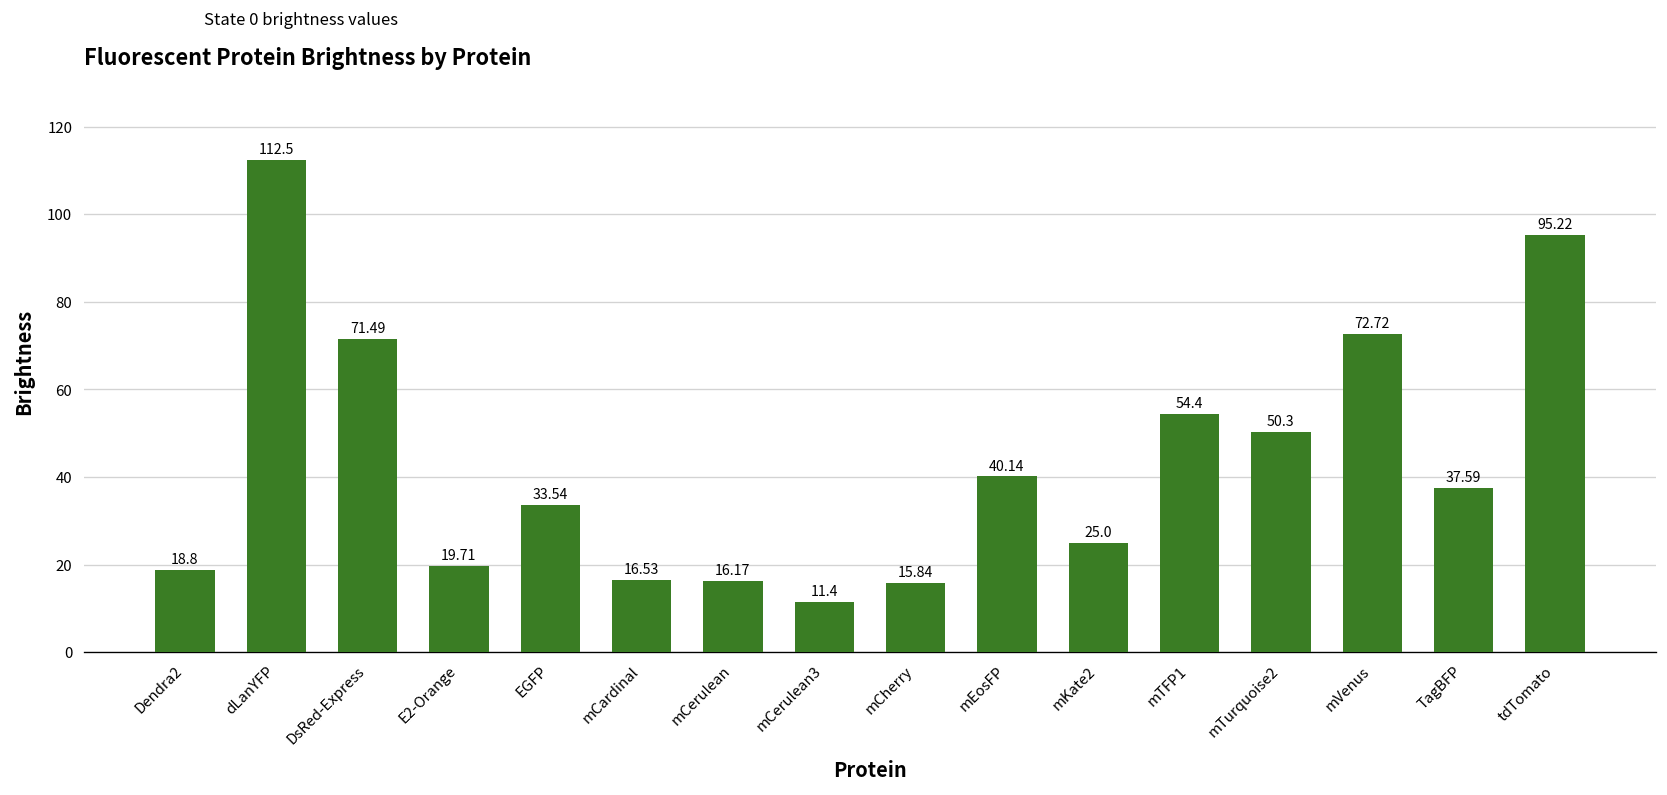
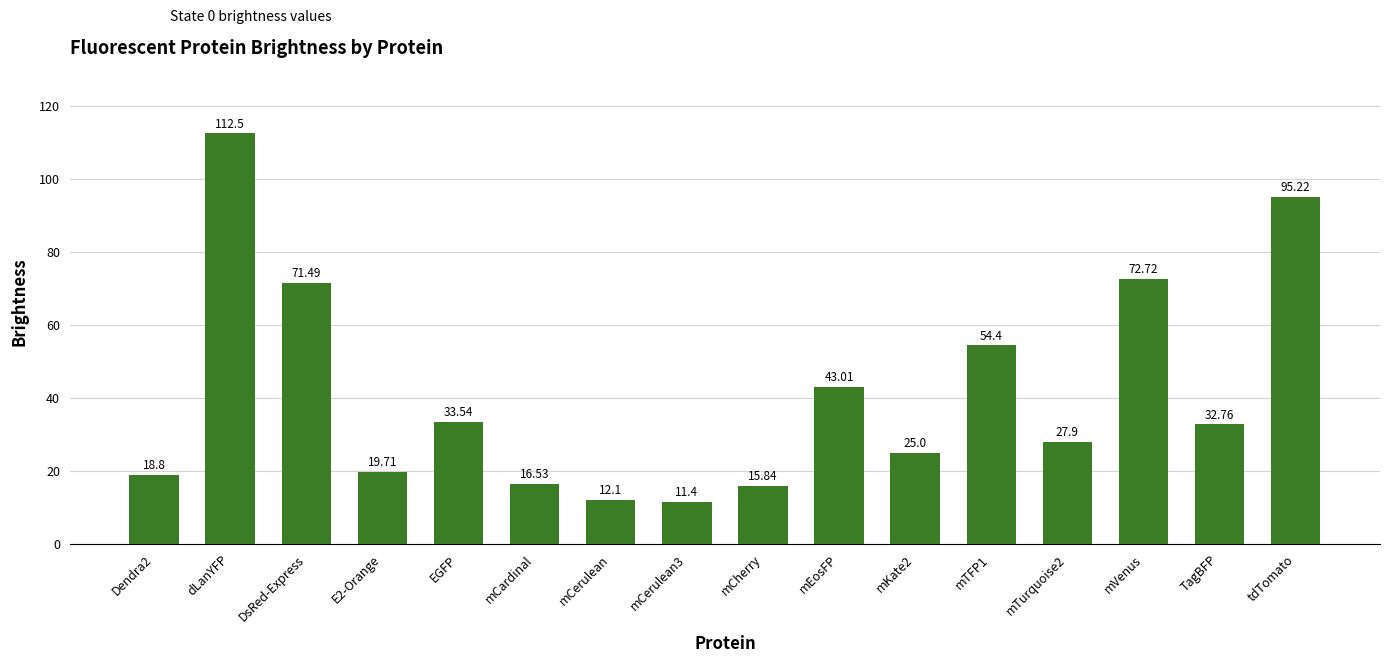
mCerulean: 16.17 -> 12.1
mEosFP: 40.14 -> 43.01
mTurquoise2: 50.3 -> 27.9
TagBFP: 37.59 -> 32.76
